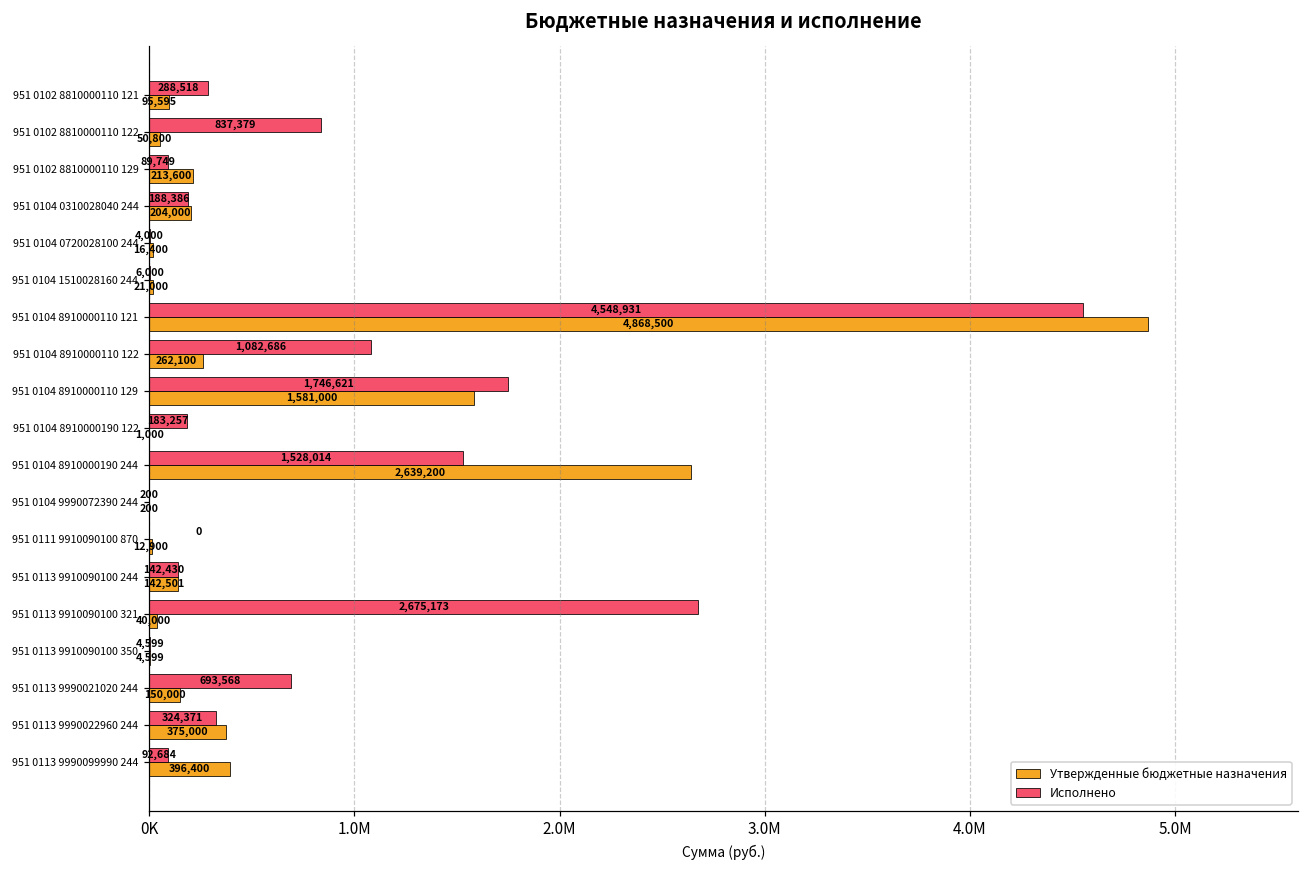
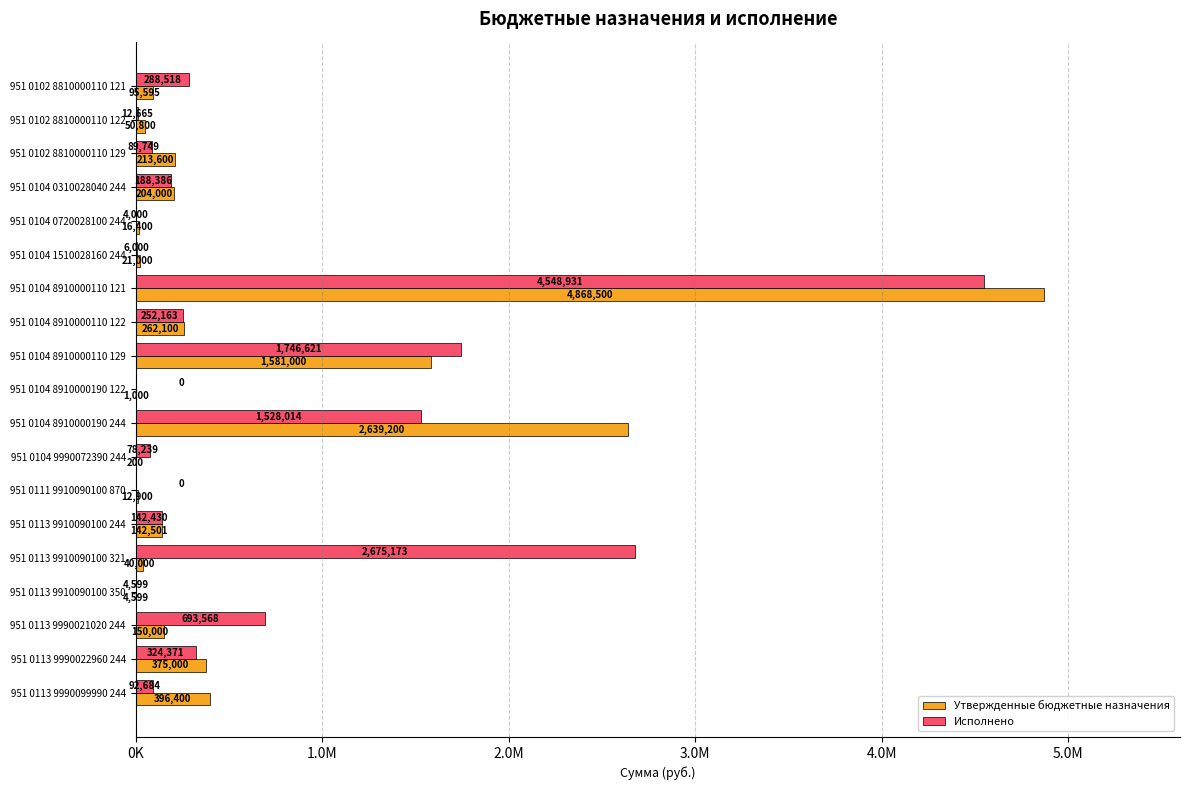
Исполнено, 951 0102 8810000110 122: 837,379 -> 12,665
Исполнено, 951 0104 8910000110 122: 1,082,686 -> 252,163
Исполнено, 951 0104 8910000190 122: 183,257 -> 0
Исполнено, 951 0104 9990072390 244: 200 -> 78,239
